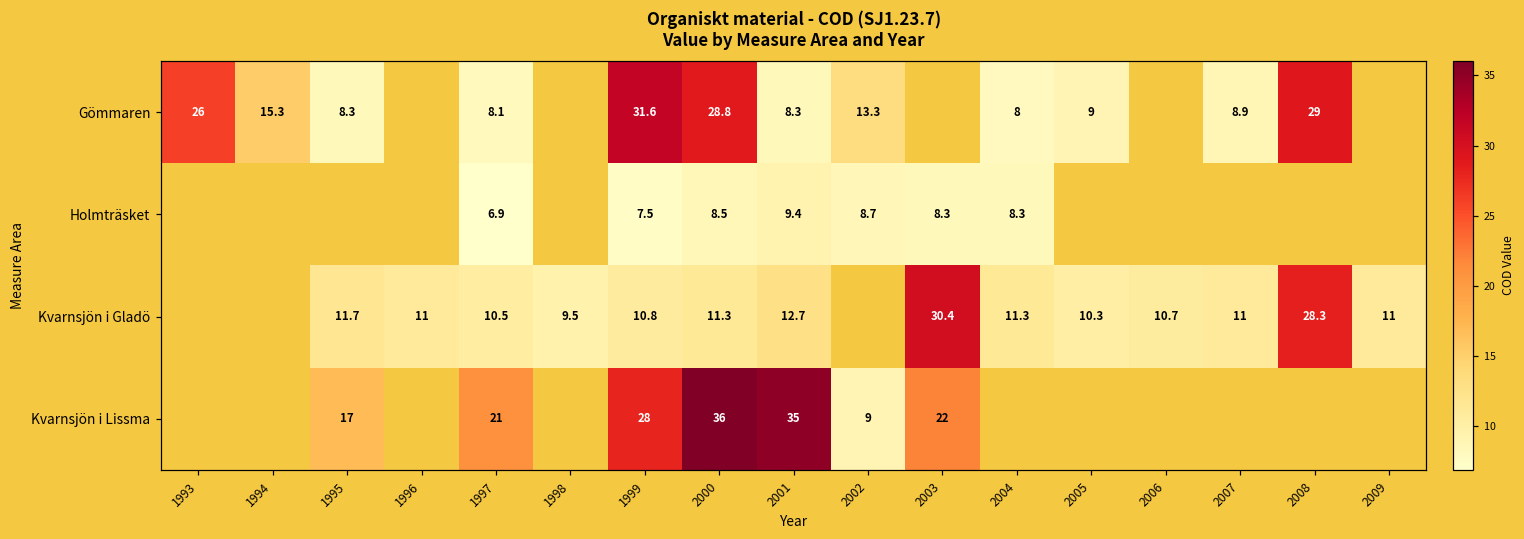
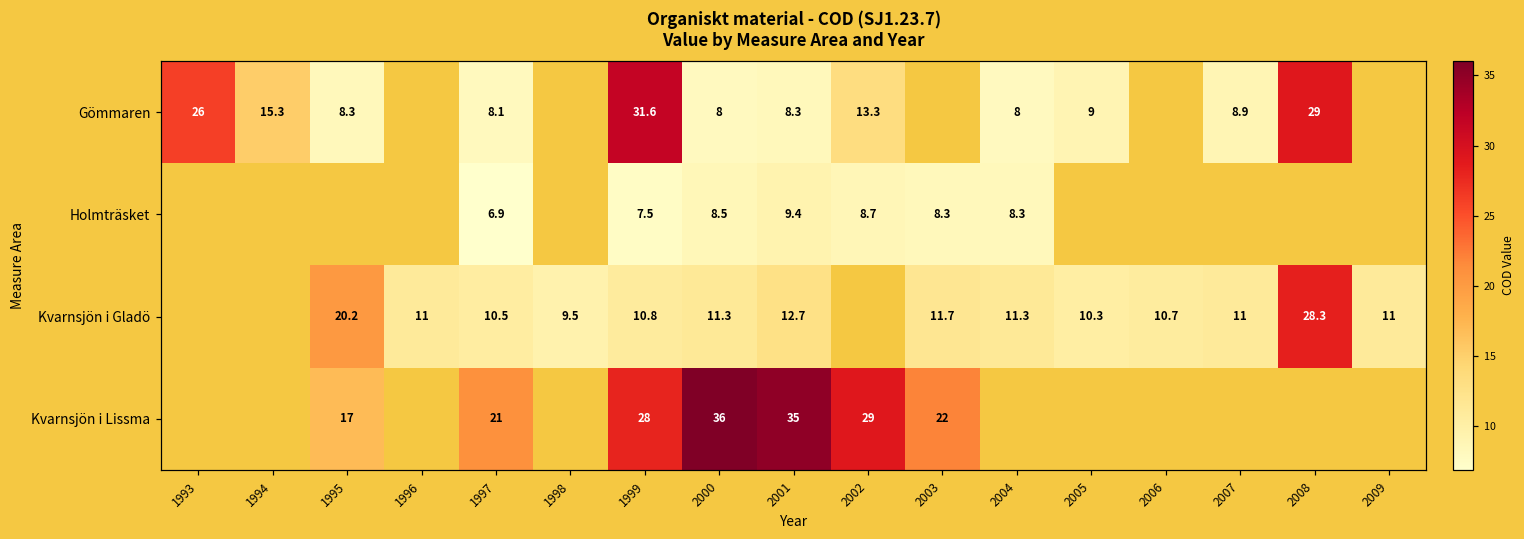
Gömmaren, 2000: 28.8 -> 8
Kvarnsjön i Gladö, 1995: 11.7 -> 20.2
Kvarnsjön i Gladö, 2003: 30.4 -> 11.7
Kvarnsjön i Lissma, 2002: 9 -> 29
